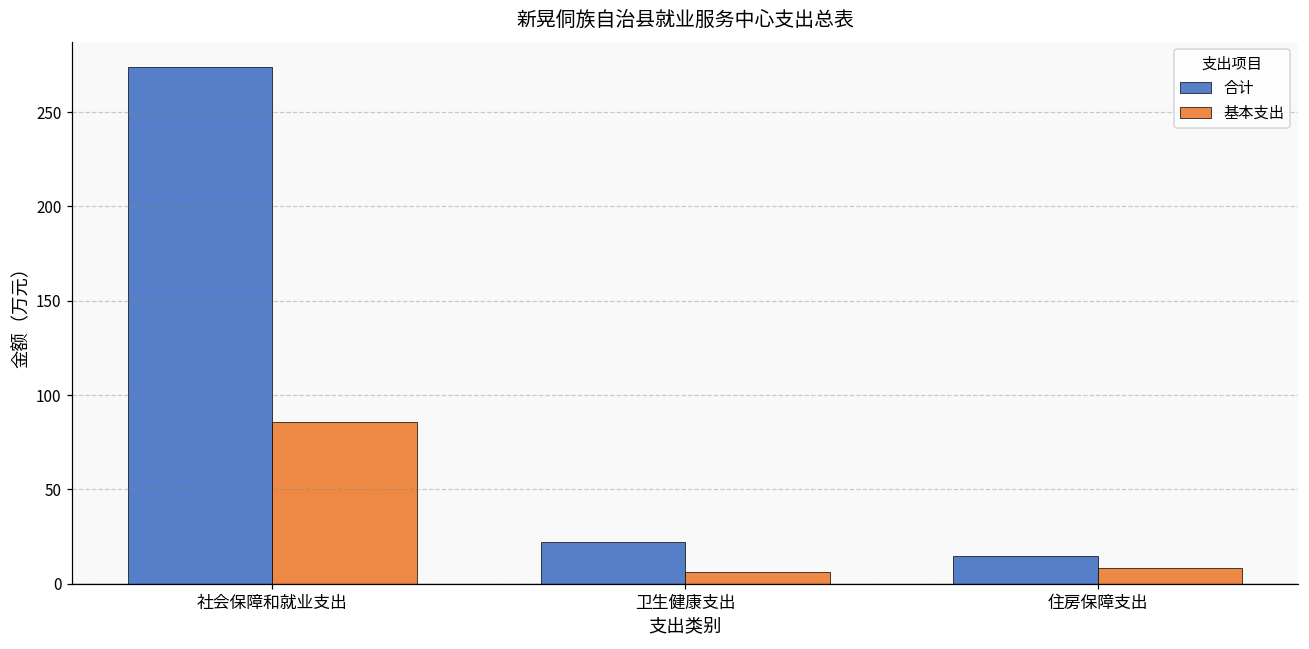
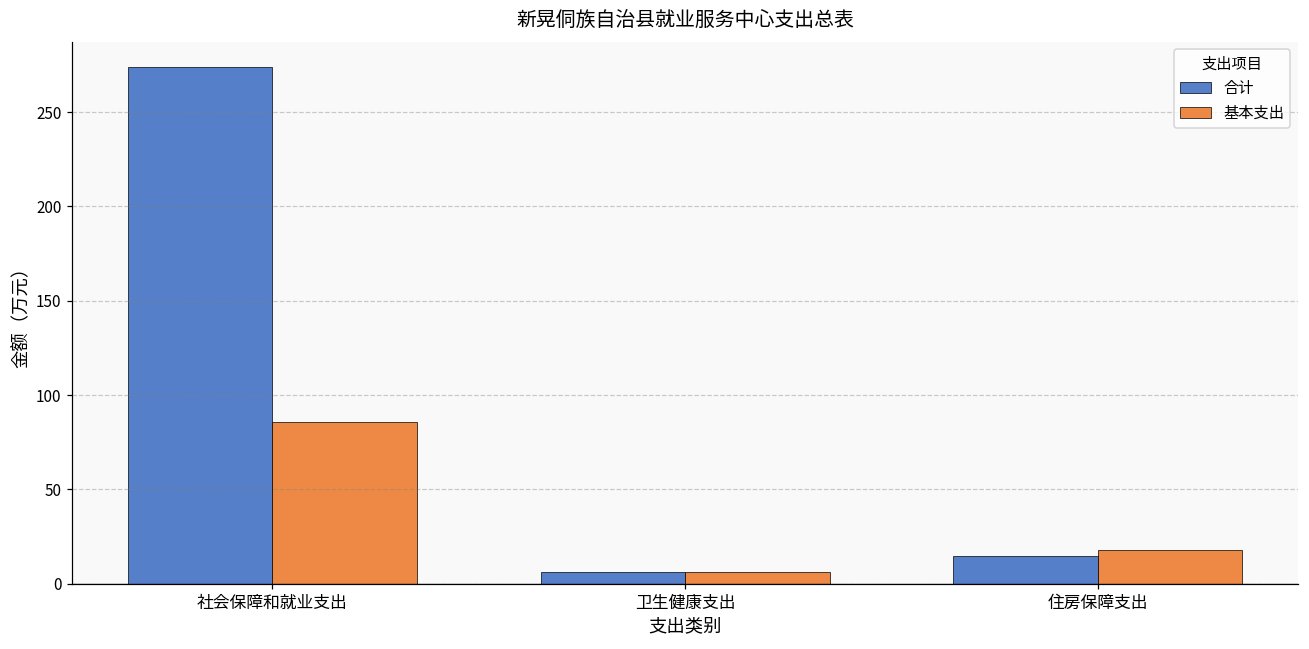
合计, 卫生健康支出: 22 -> 6
基本支出, 住房保障支出: 8 -> 18
